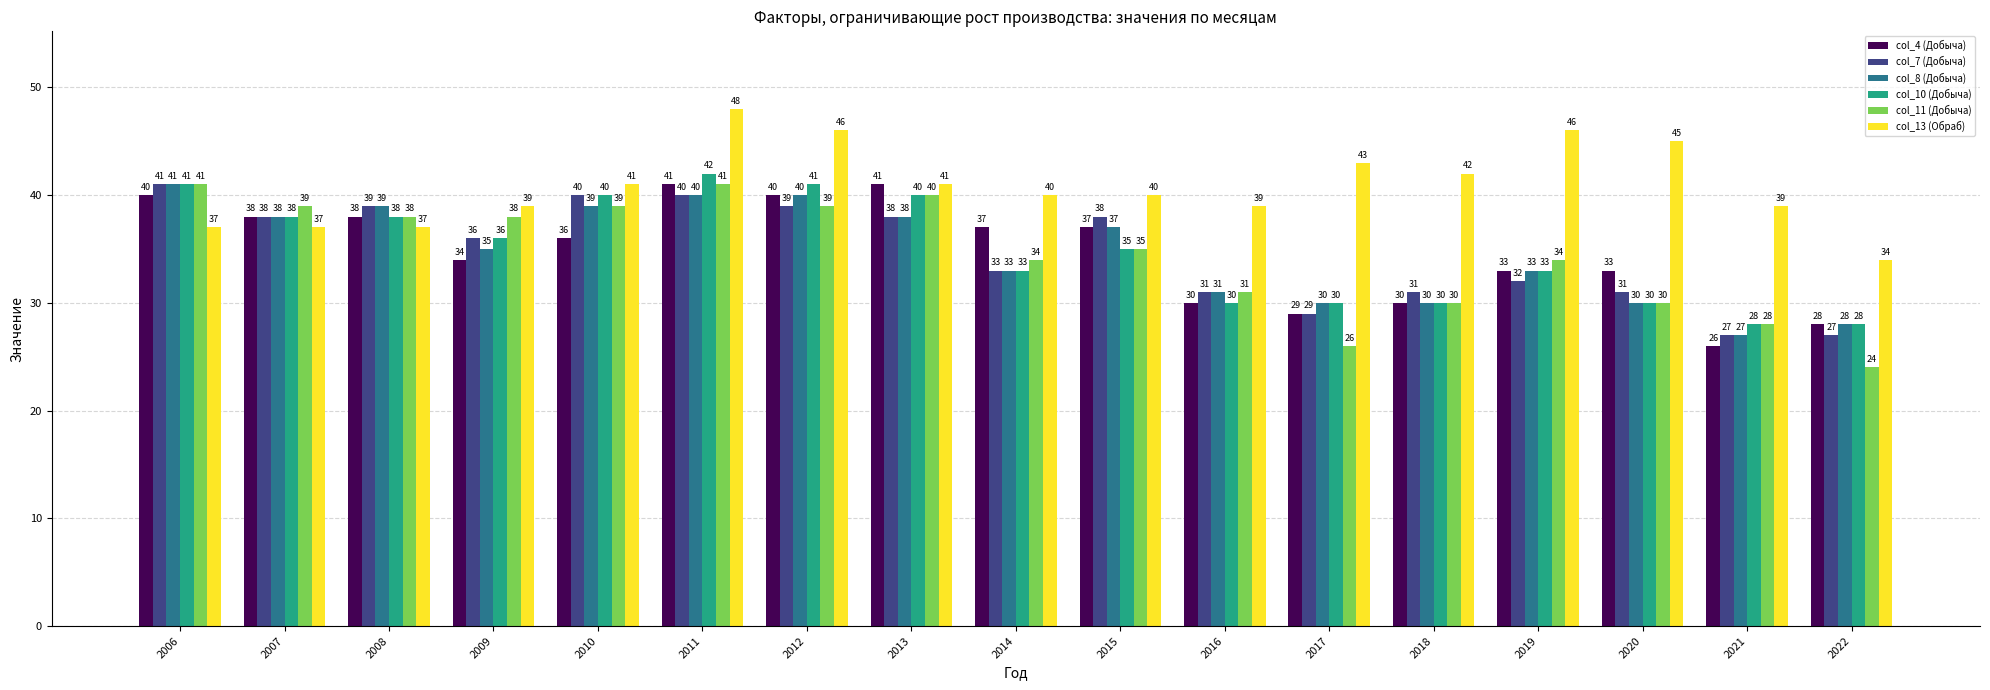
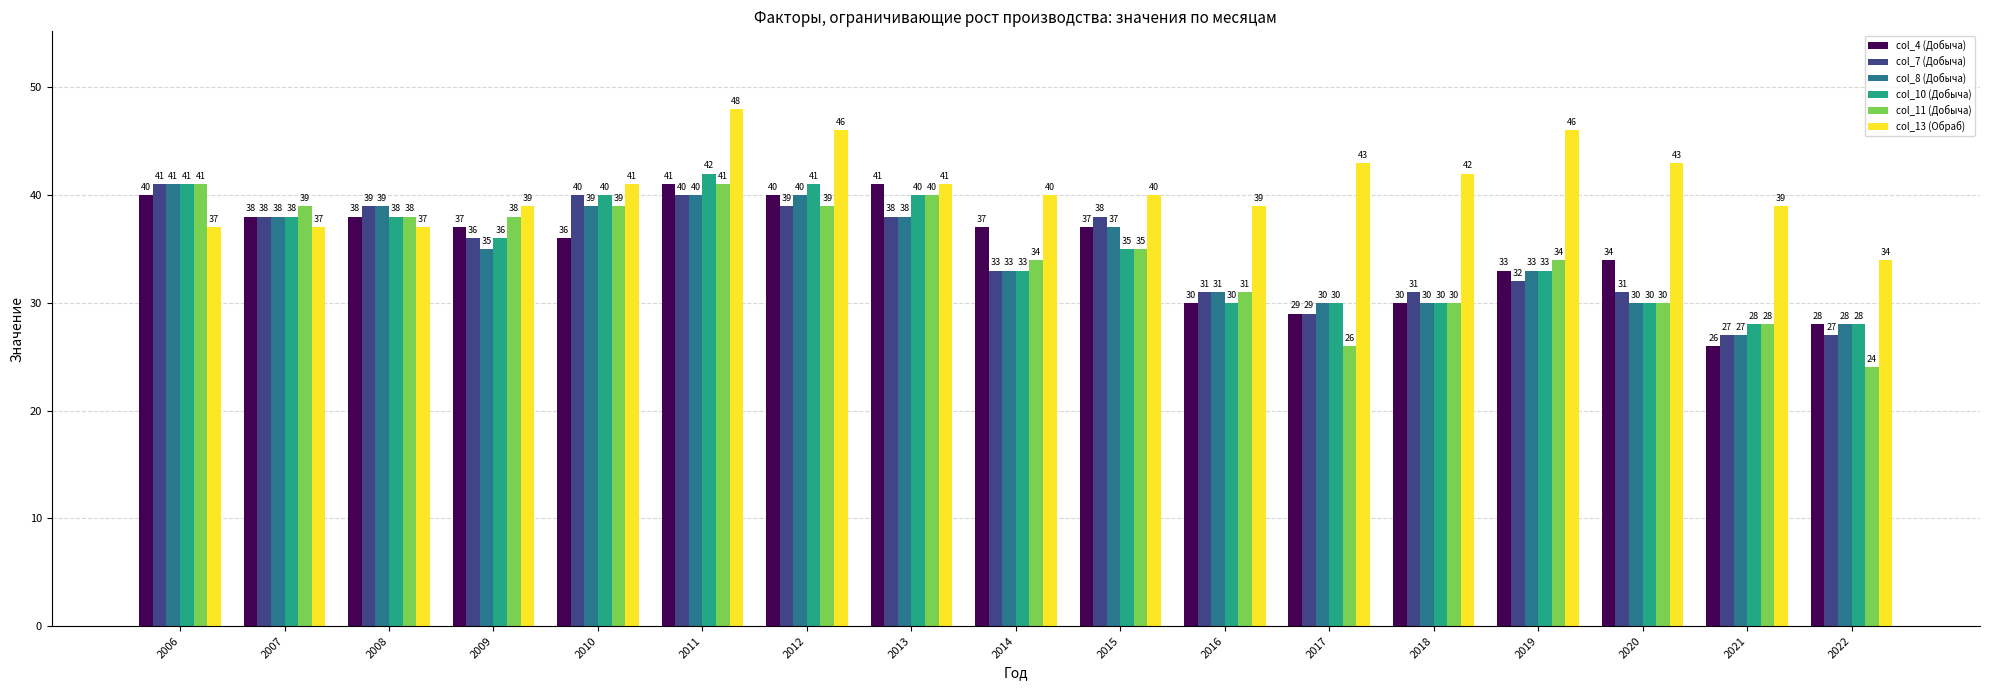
col_4 (Добыча), 2009: 34 -> 37
col_4 (Добыча), 2020: 33 -> 34
col_13 (Обраб), 2020: 45 -> 43
